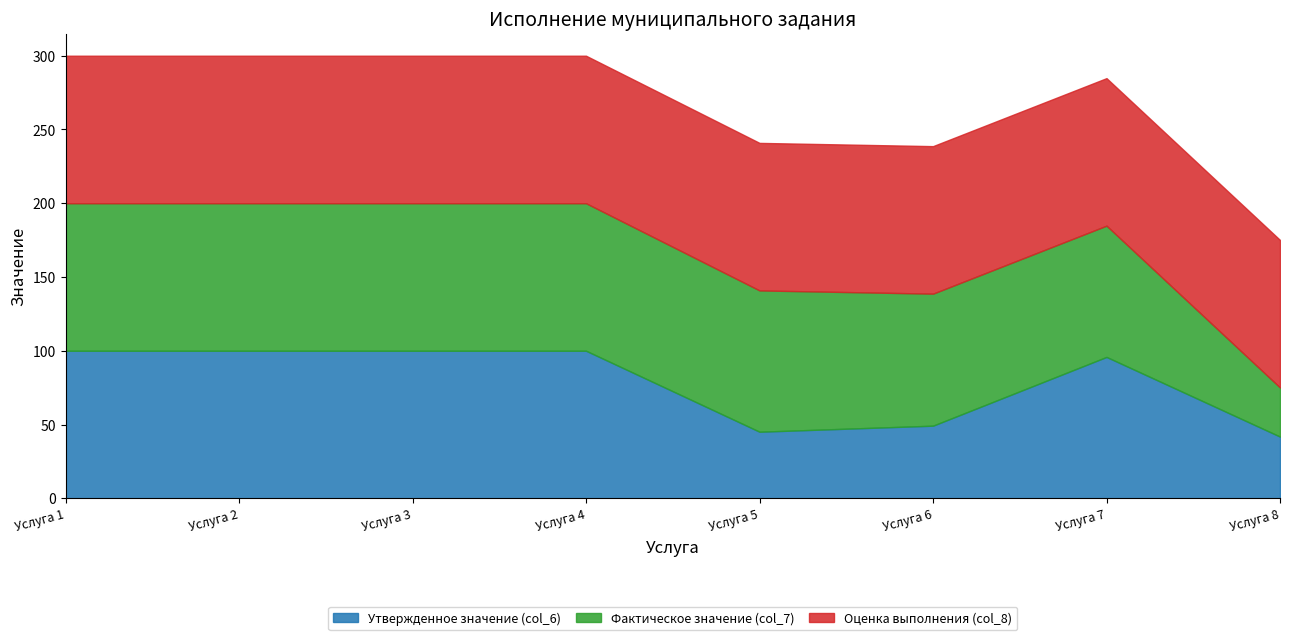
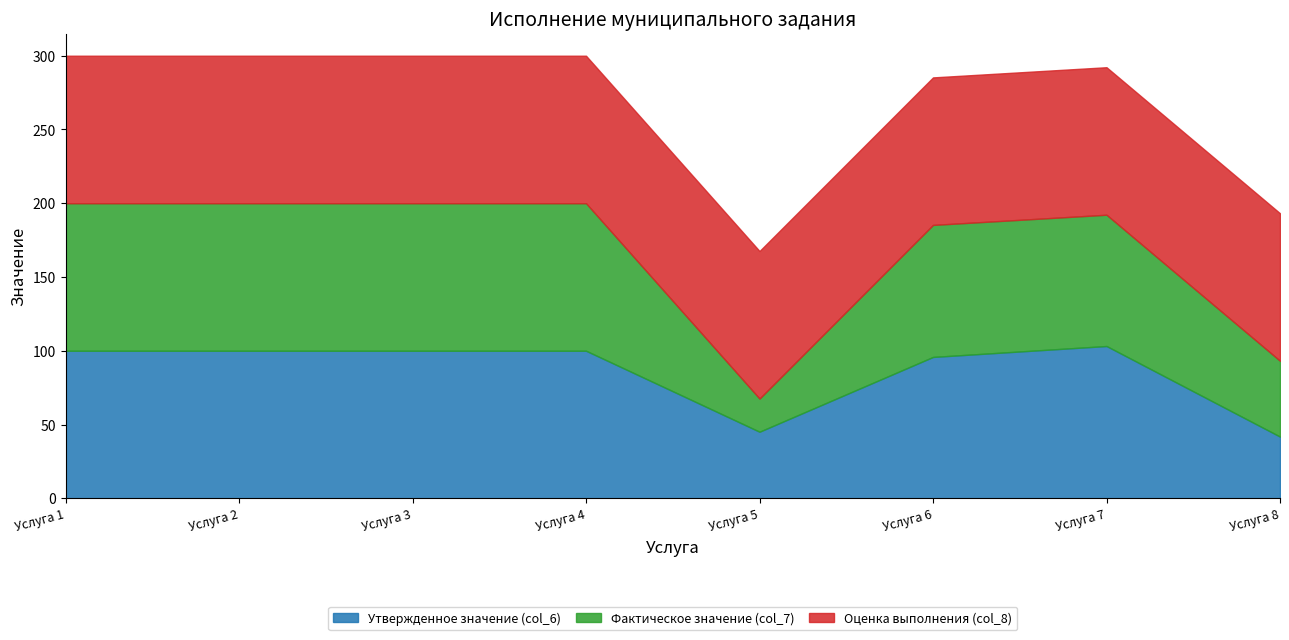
Фактическое значение (col_7), Услуга 5: 96 -> 22
Утвержденное значение (col_6), Услуга 6: 49 -> 96
Утвержденное значение (col_6), Услуга 7: 96 -> 103
Фактическое значение (col_7), Услуга 8: 33 -> 51
